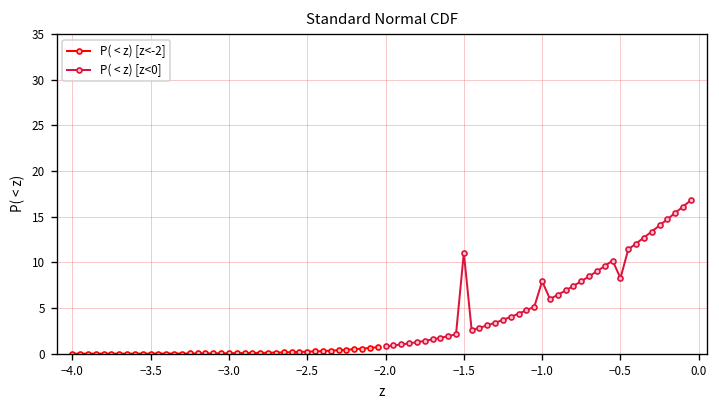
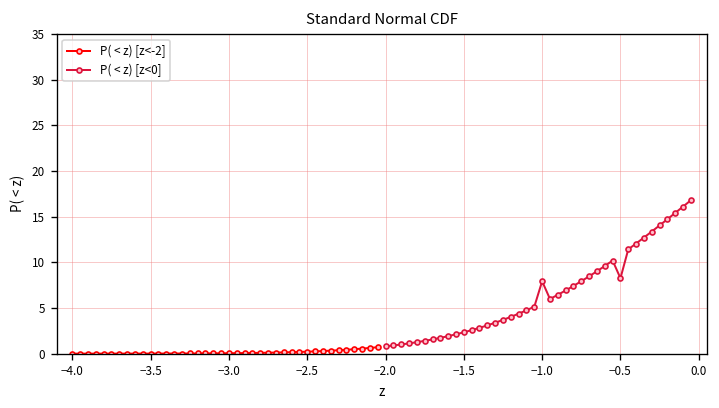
P( < z) [z<0], −1.5: 11 -> 2
